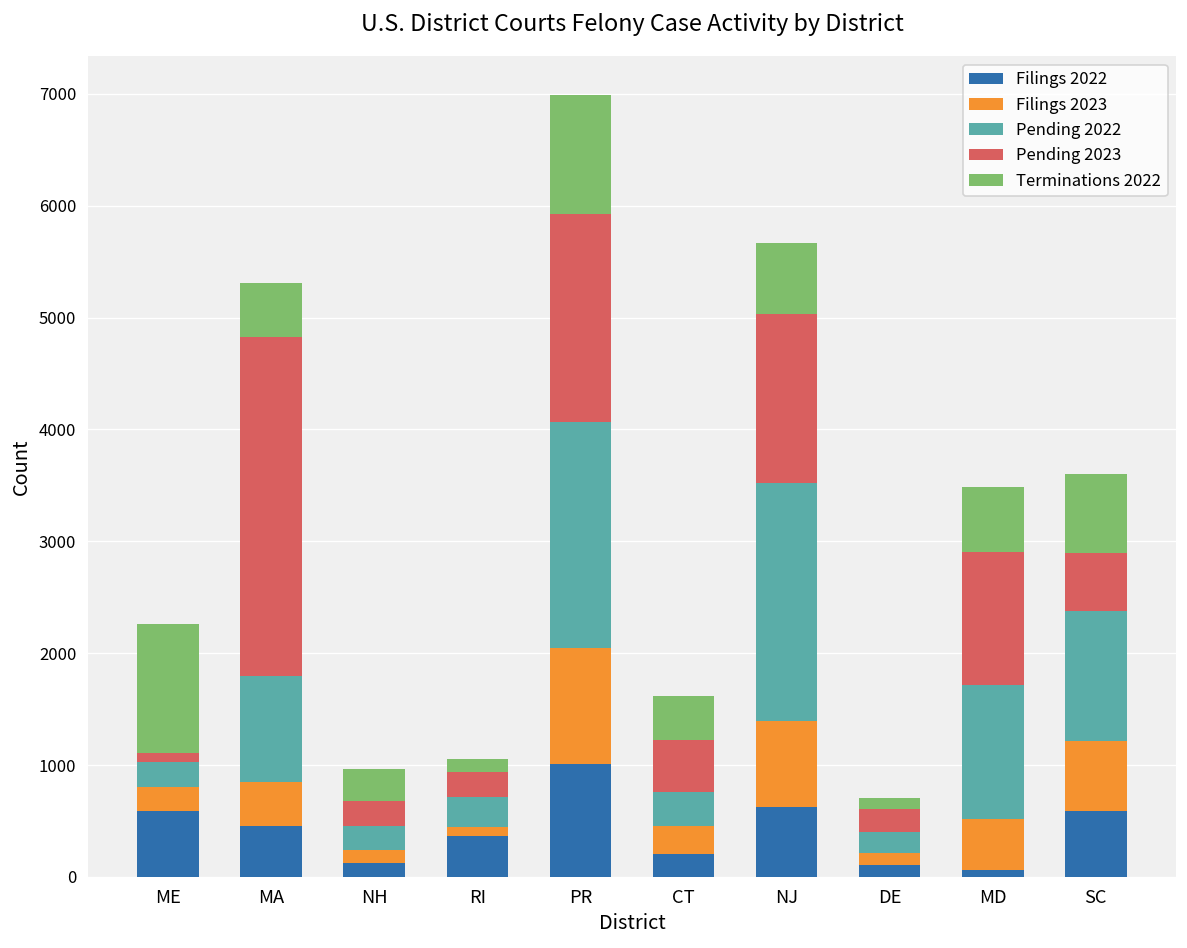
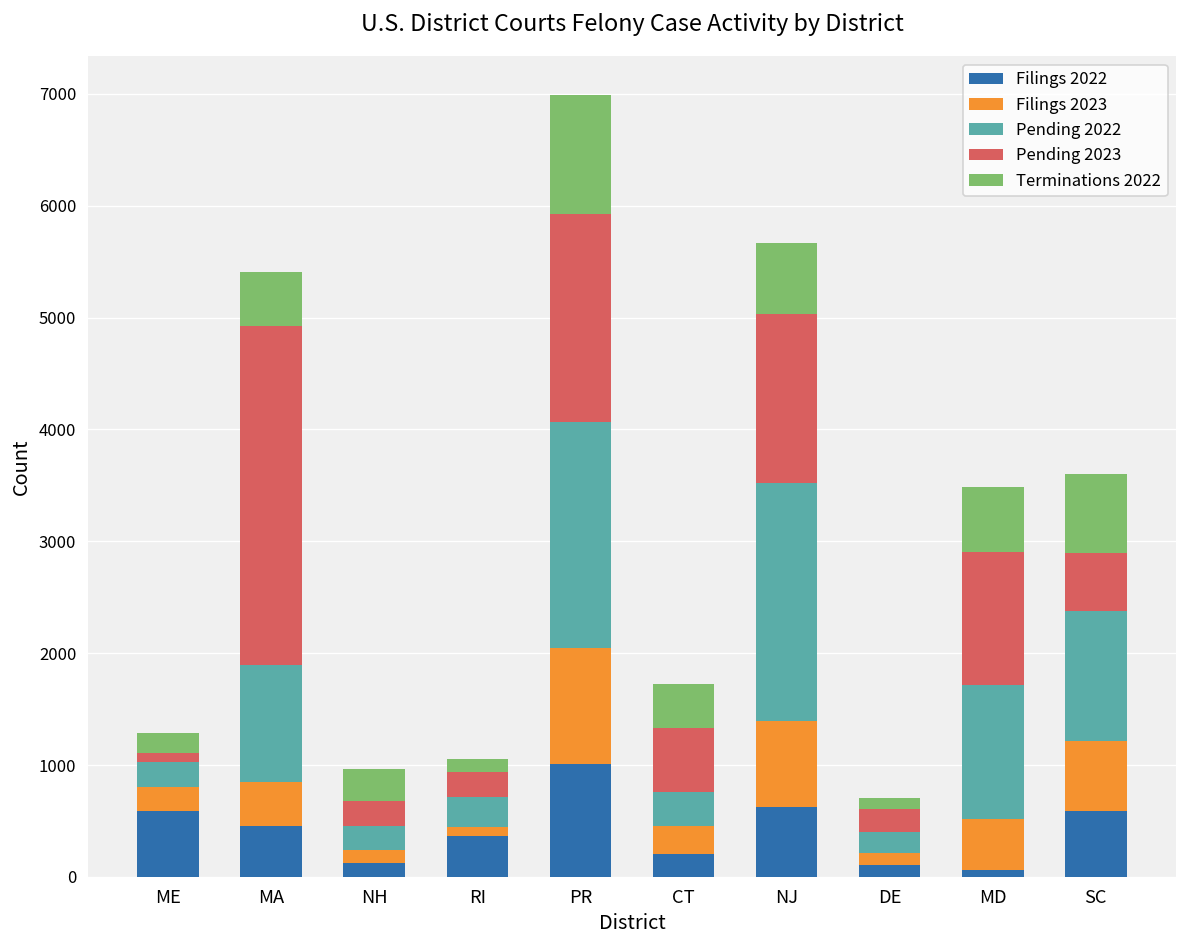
Terminations 2022, ME: 1200 -> 200
Pending 2022, MA: 1000 -> 1100
Pending 2023, CT: 500 -> 600
